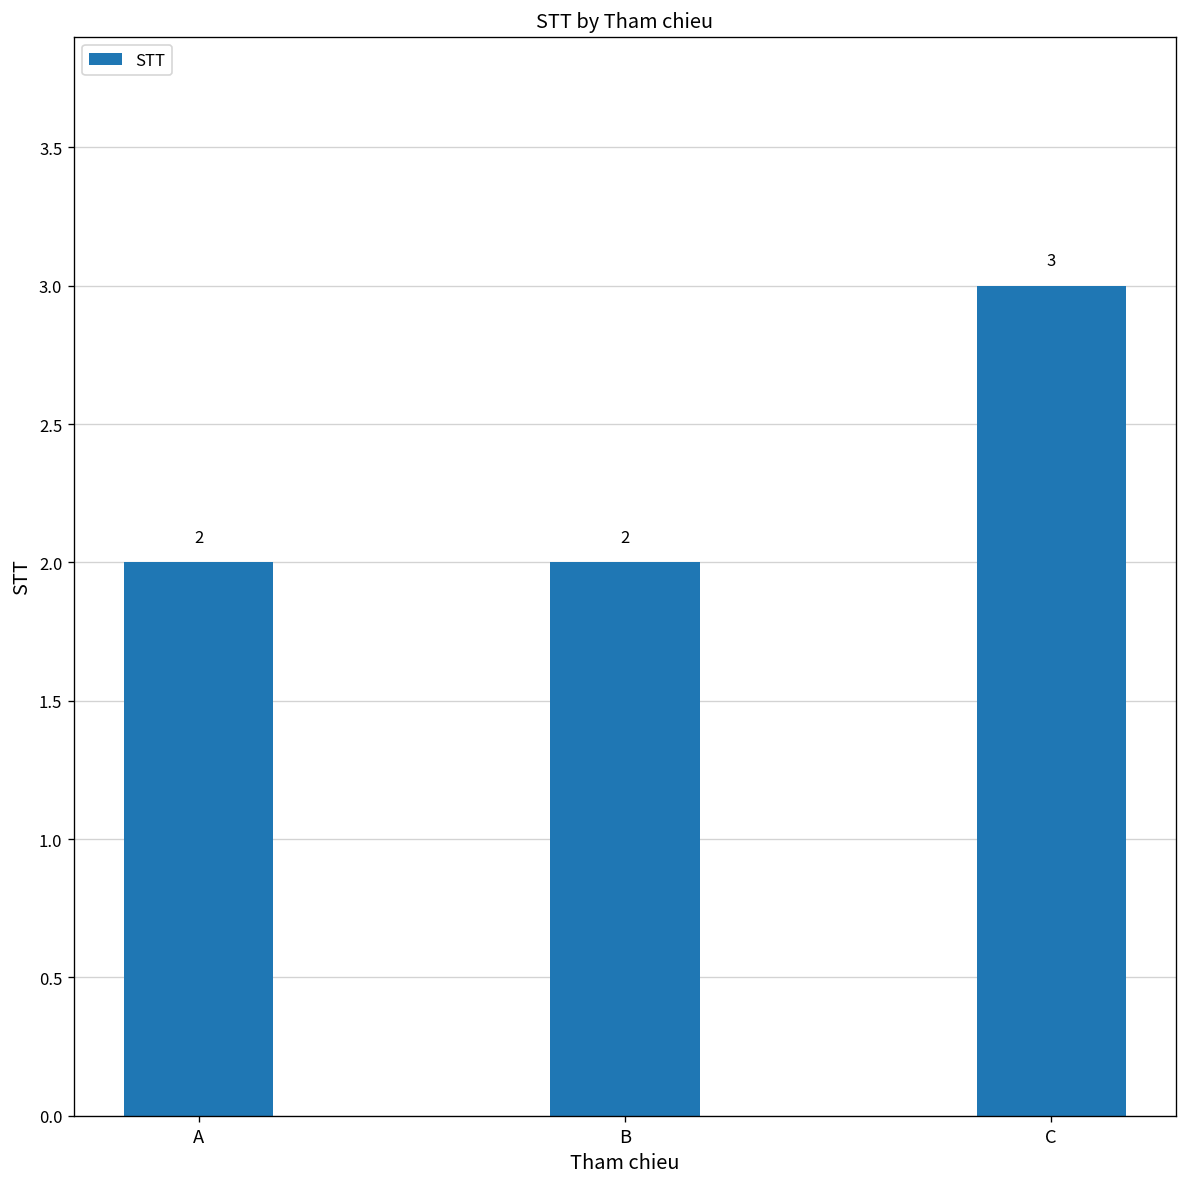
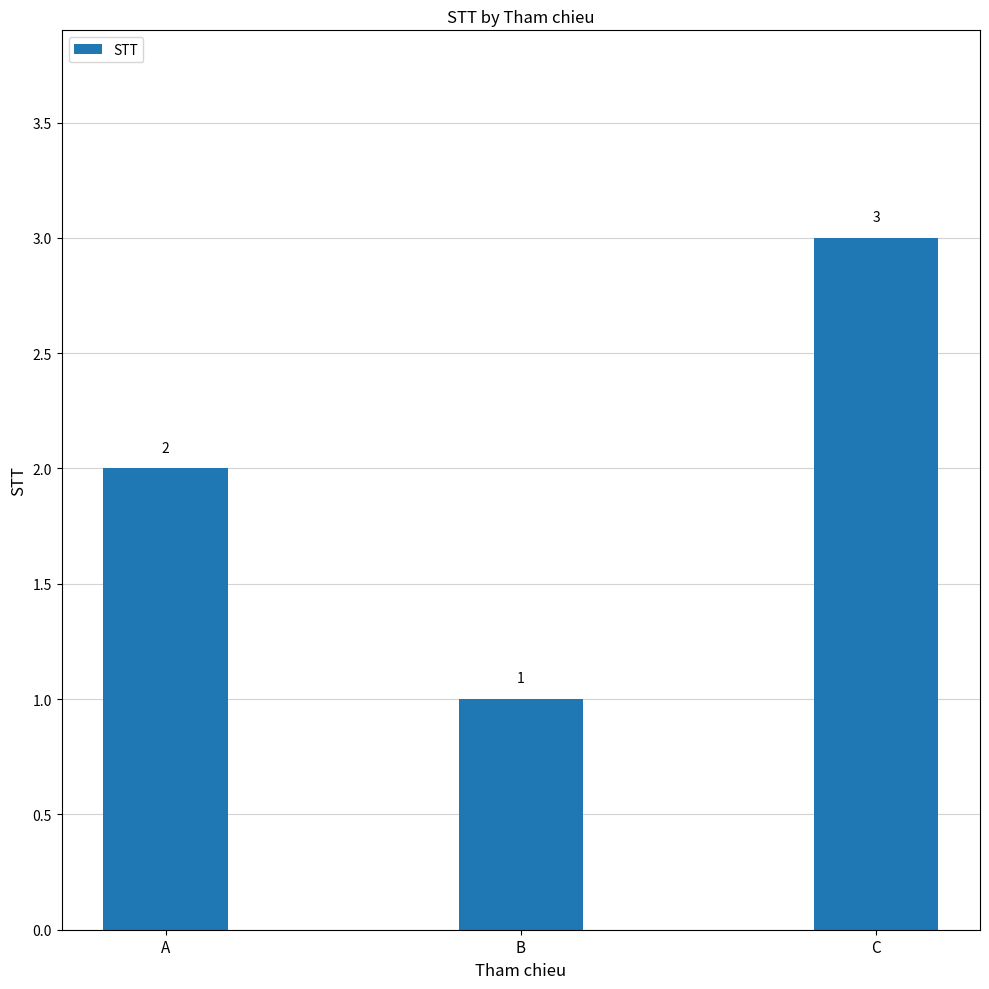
B: 2 -> 1
